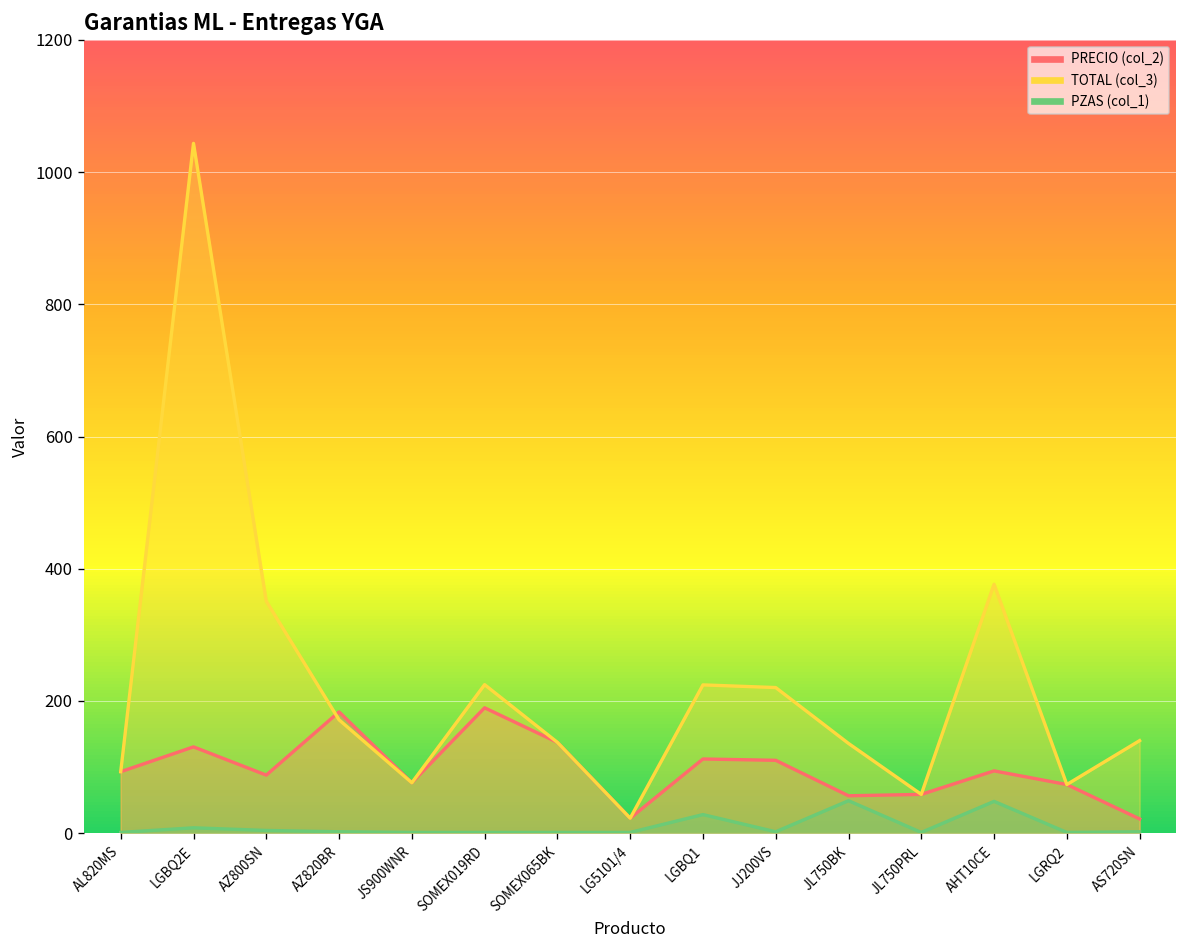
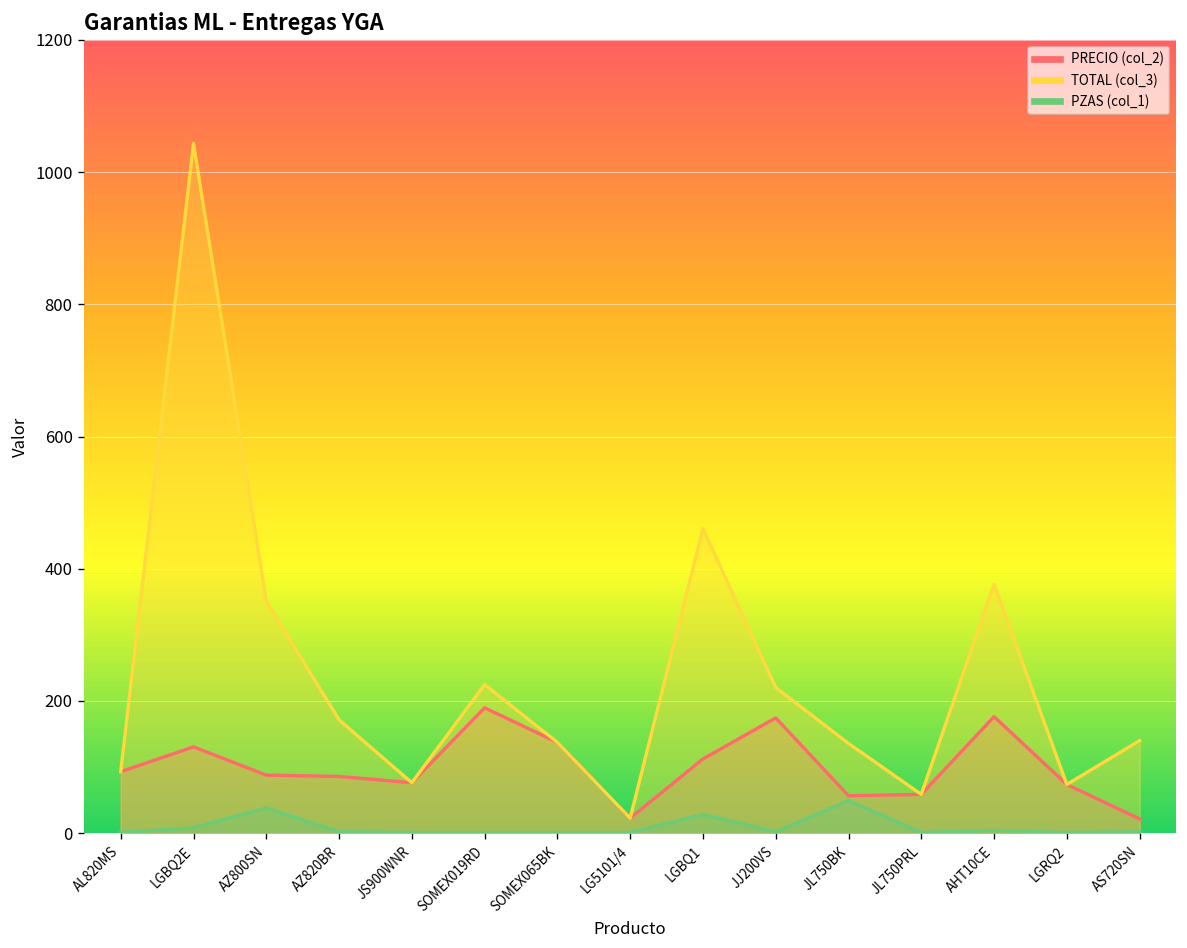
PZAS (col_1), AZ800SN: 0 -> 40
PRECIO (col_2), AZ820BR: 180 -> 90
TOTAL (col_3), LGBQ1: 220 -> 460
PRECIO (col_2), JJ200VS: 110 -> 170
PRECIO (col_2), AHT10CE: 90 -> 180
PZAS (col_1), AHT10CE: 50 -> 0
